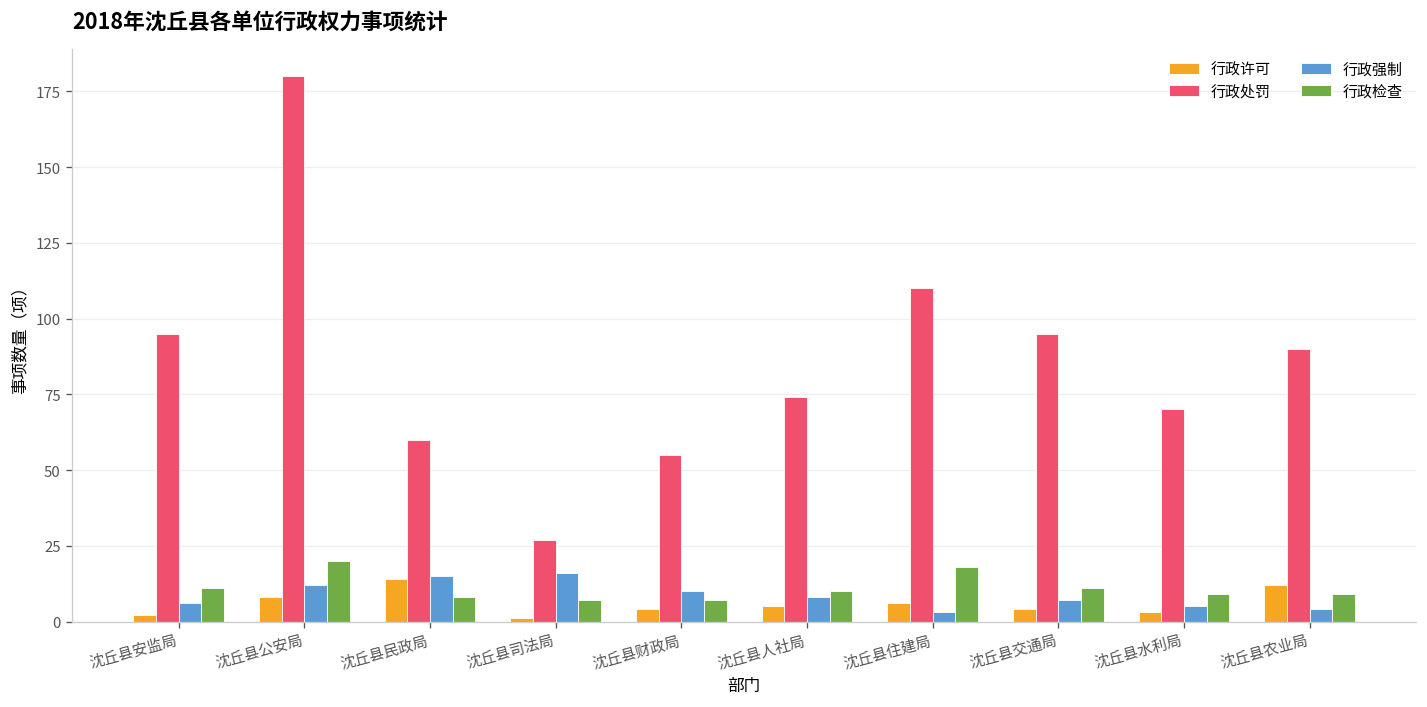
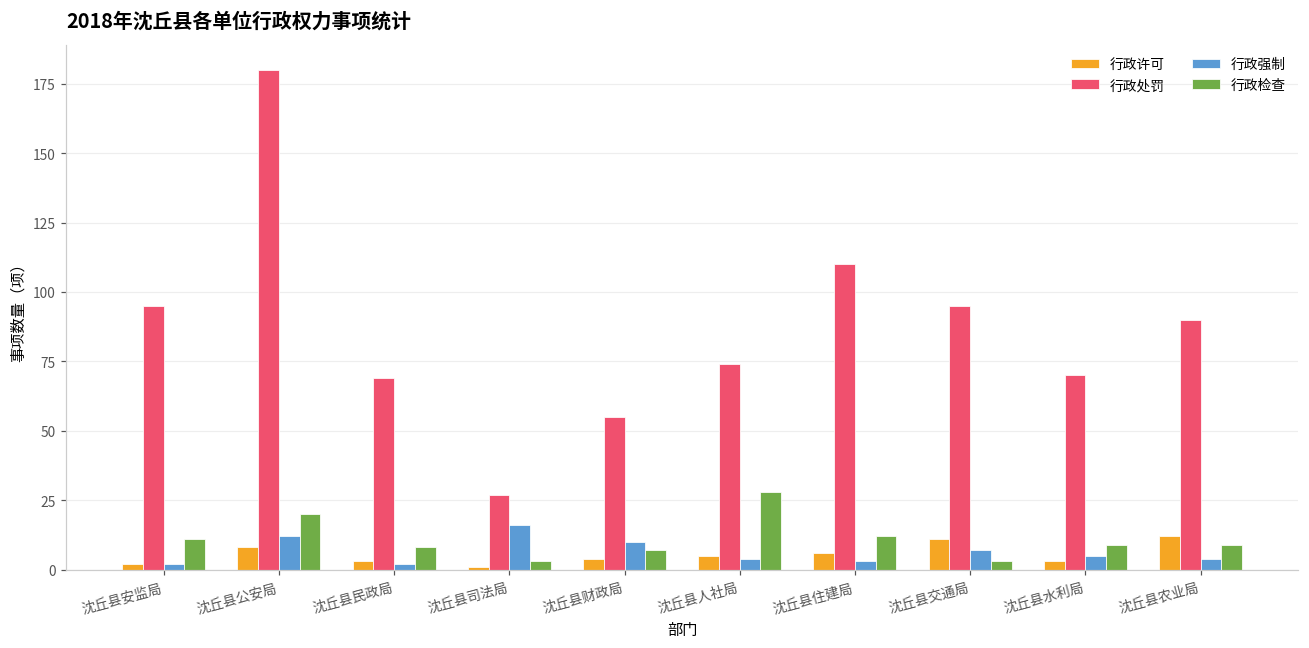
行政强制, 沈丘县安监局: 6 -> 2
行政许可, 沈丘县民政局: 14 -> 3
行政处罚, 沈丘县民政局: 60 -> 69
行政强制, 沈丘县民政局: 15 -> 2
行政检查, 沈丘县司法局: 7 -> 3
行政强制, 沈丘县人社局: 8 -> 4
行政检查, 沈丘县人社局: 10 -> 28
行政检查, 沈丘县住建局: 18 -> 12
行政许可, 沈丘县交通局: 4 -> 11
行政检查, 沈丘县交通局: 11 -> 3
